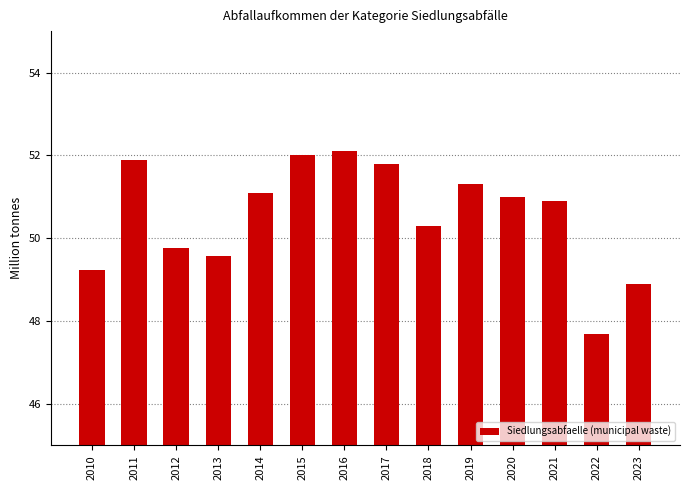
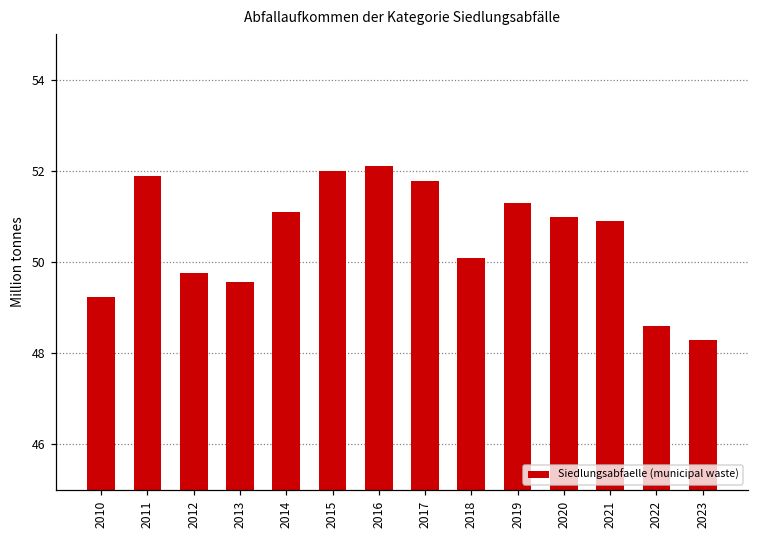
2018: 50.3 -> 50.1
2022: 47.7 -> 48.6
2023: 48.9 -> 48.3
